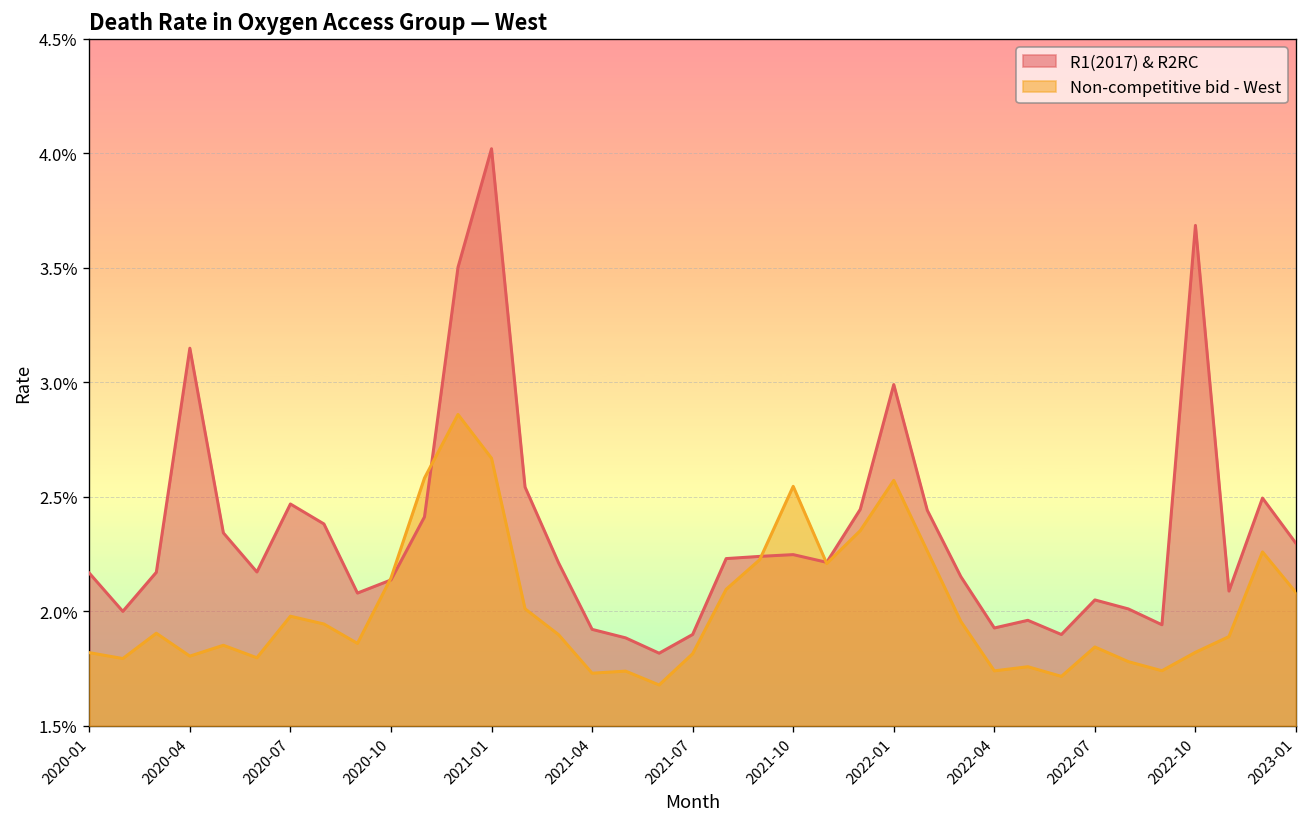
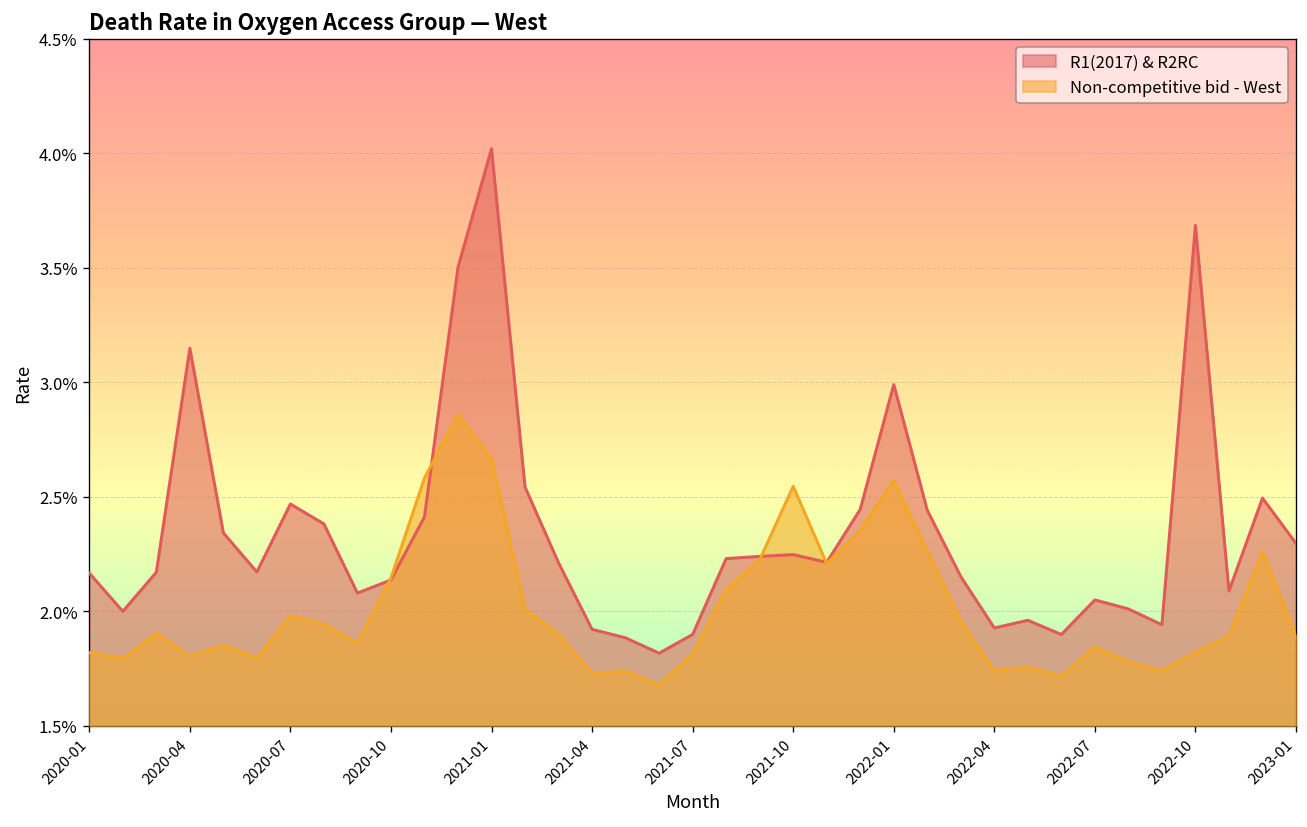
Non-competitive bid - West, 2023-01: 2.08% -> 1.89%
